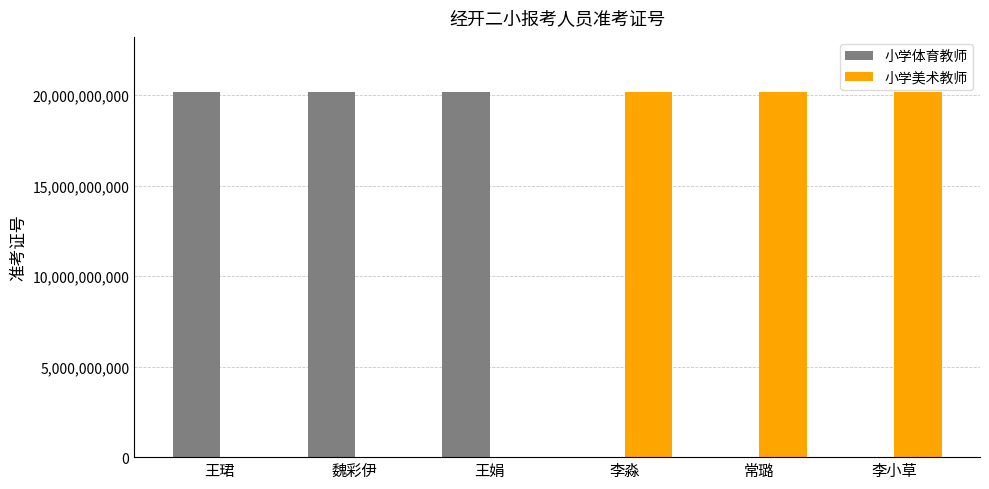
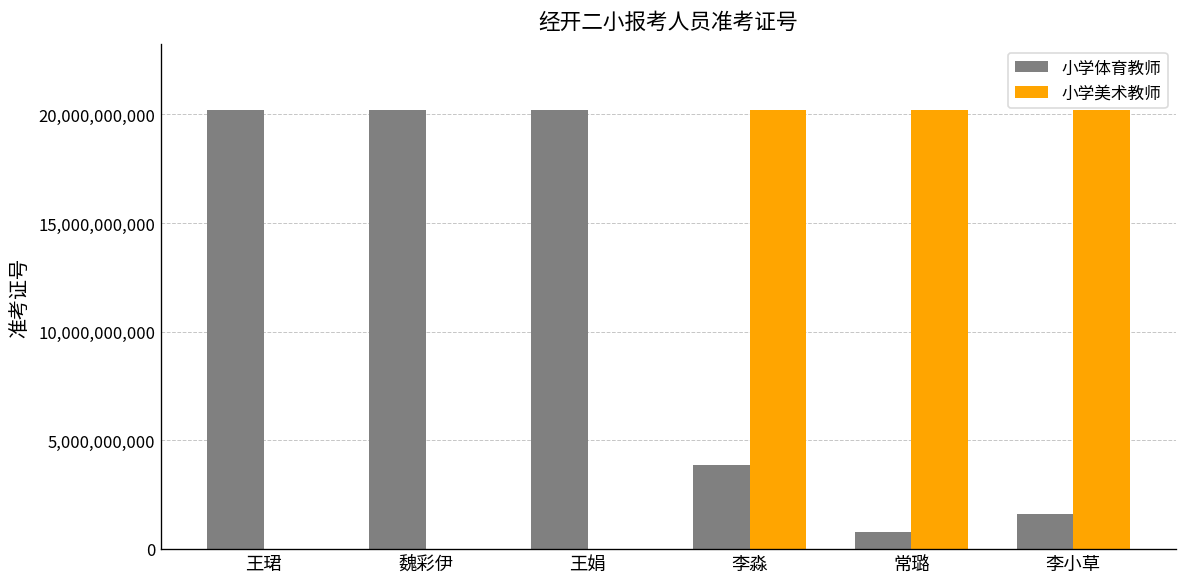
小学体育教师, 李淼: 0 -> 3,800,000,000
小学体育教师, 常璐: 0 -> 800,000,000
小学体育教师, 李小草: 0 -> 1,600,000,000
